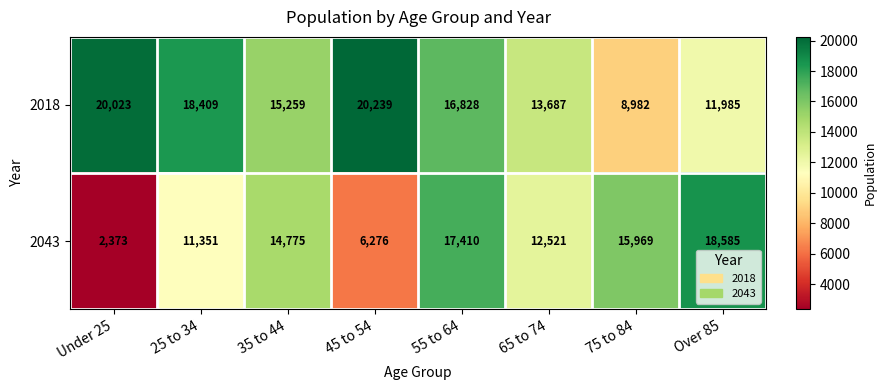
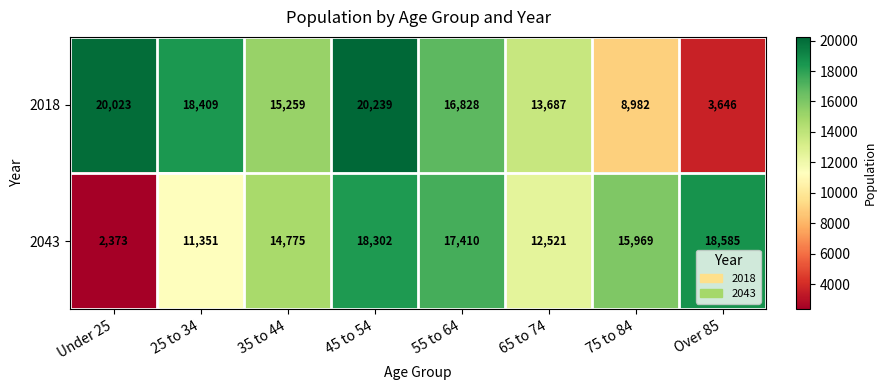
2018, Over 85: 11,985 -> 3,646
2043, 45 to 54: 6,276 -> 18,302
